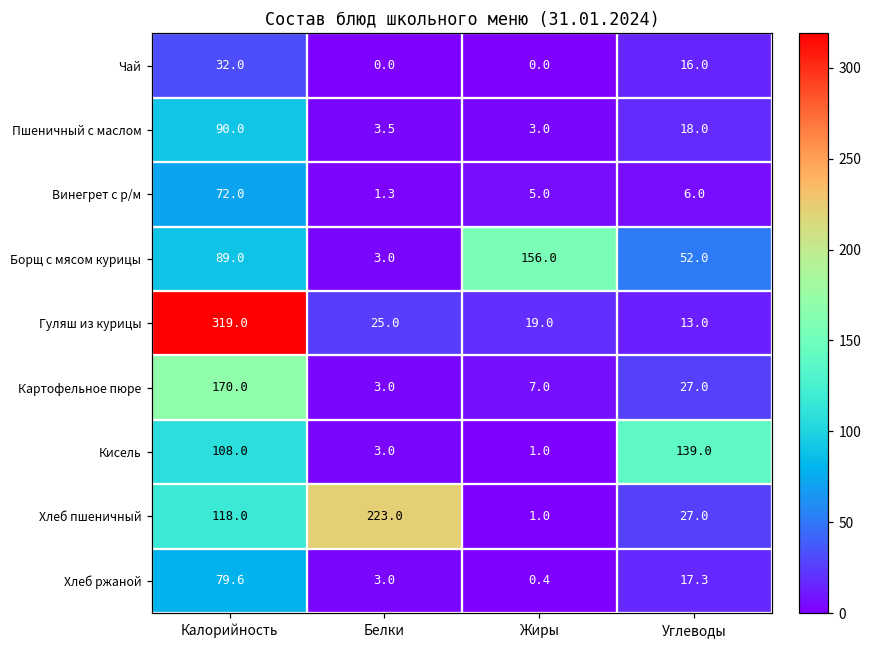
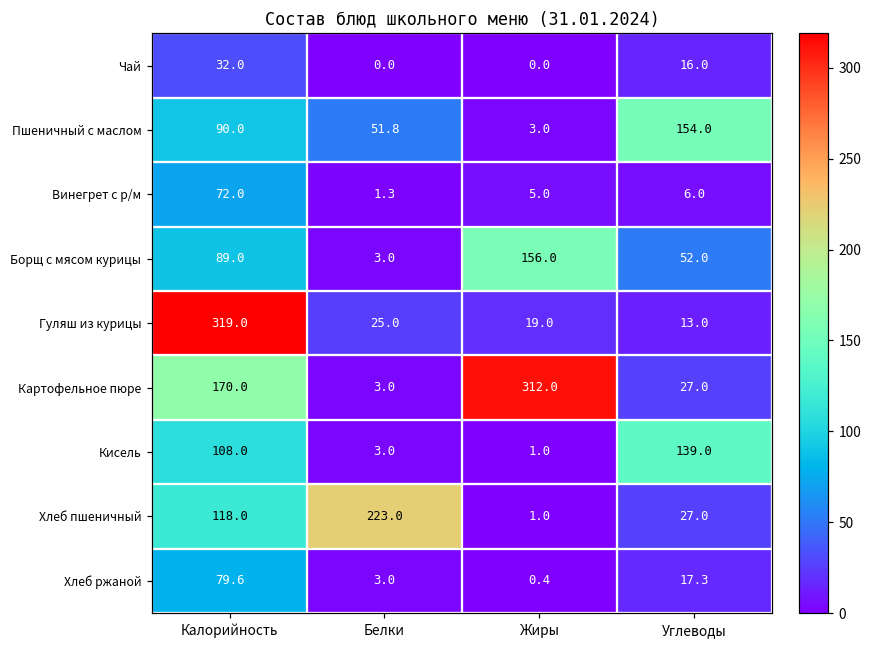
Пшеничный с маслом, Белки: 3.5 -> 51.8
Пшеничный с маслом, Углеводы: 18.0 -> 154.0
Картофельное пюре, Жиры: 7.0 -> 312.0
